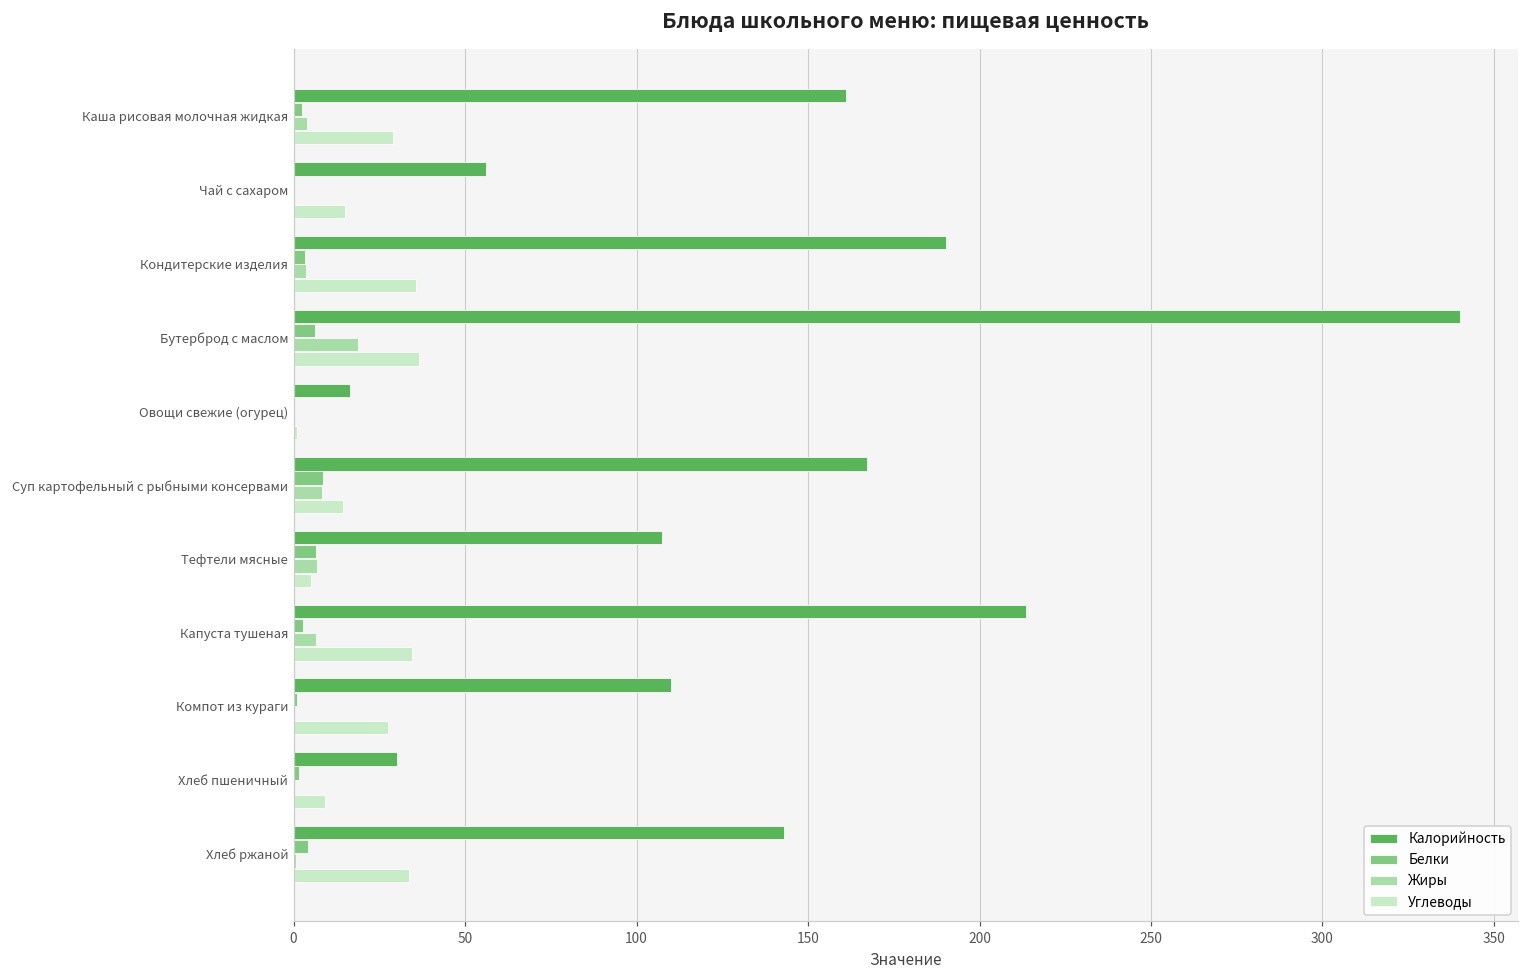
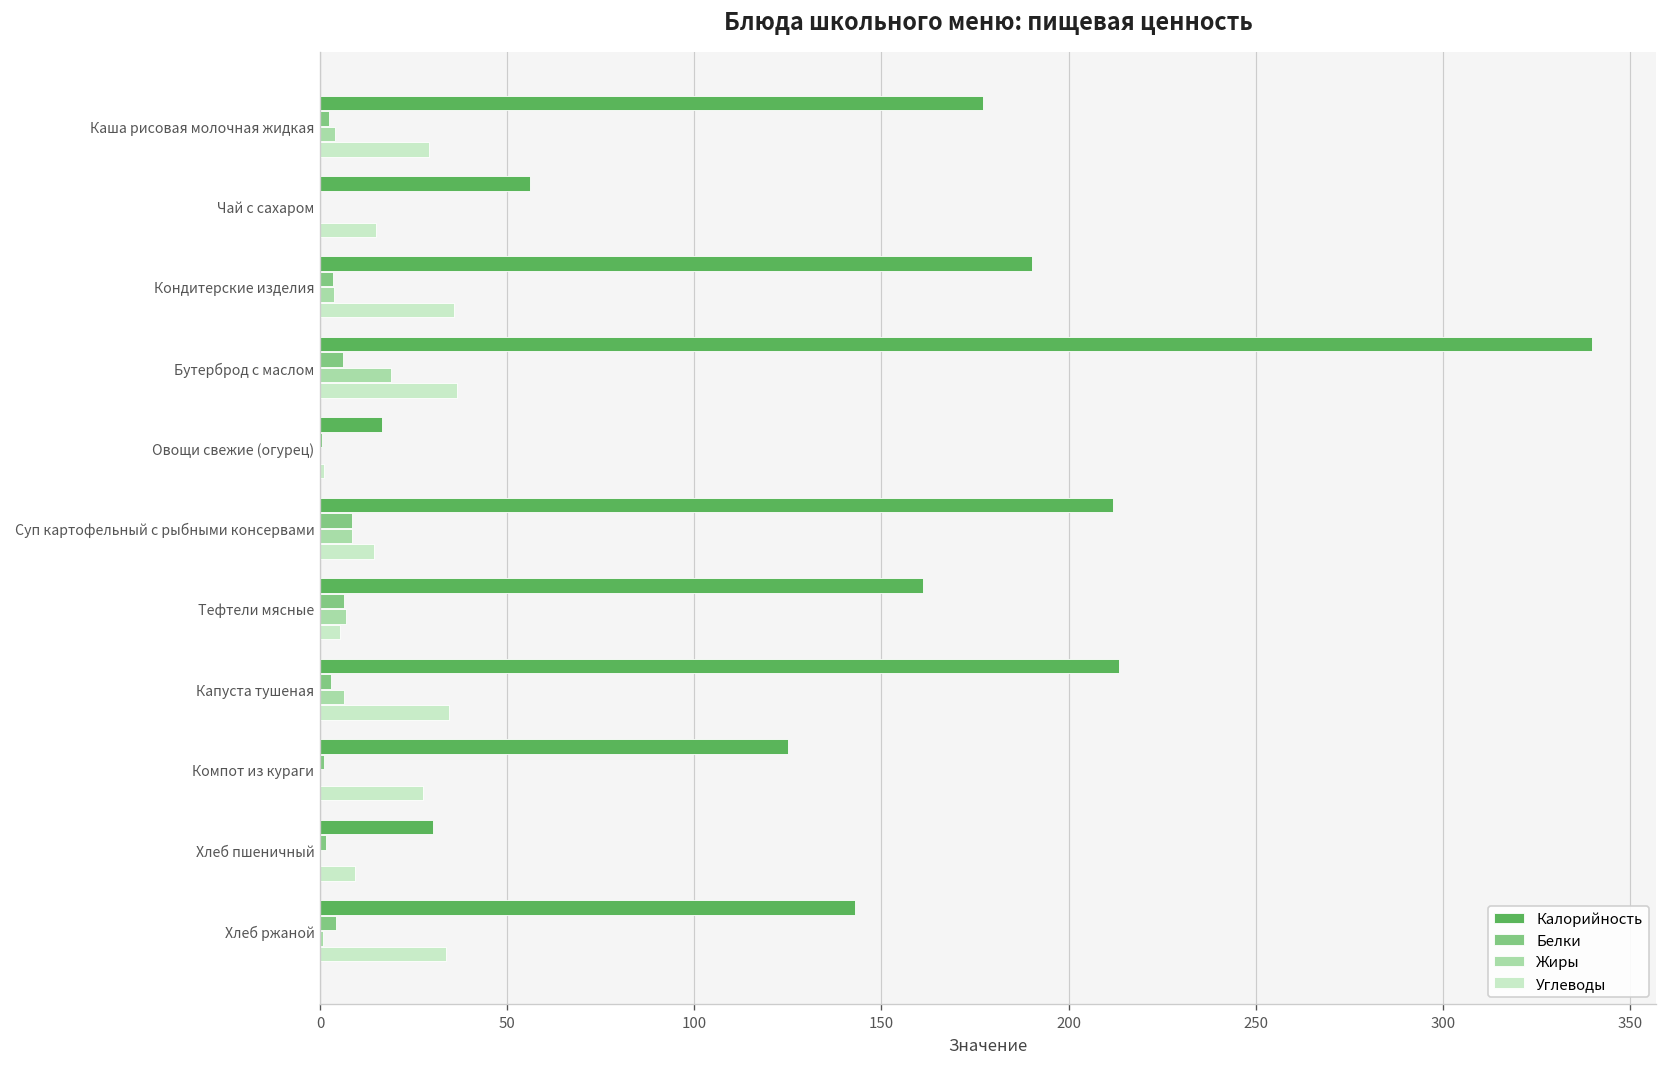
Калорийность, Каша рисовая молочная жидкая: 161 -> 177
Калорийность, Суп картофельный с рыбными консервами: 167 -> 212
Калорийность, Тефтели мясные: 108 -> 161
Калорийность, Компот из кураги: 110 -> 125
